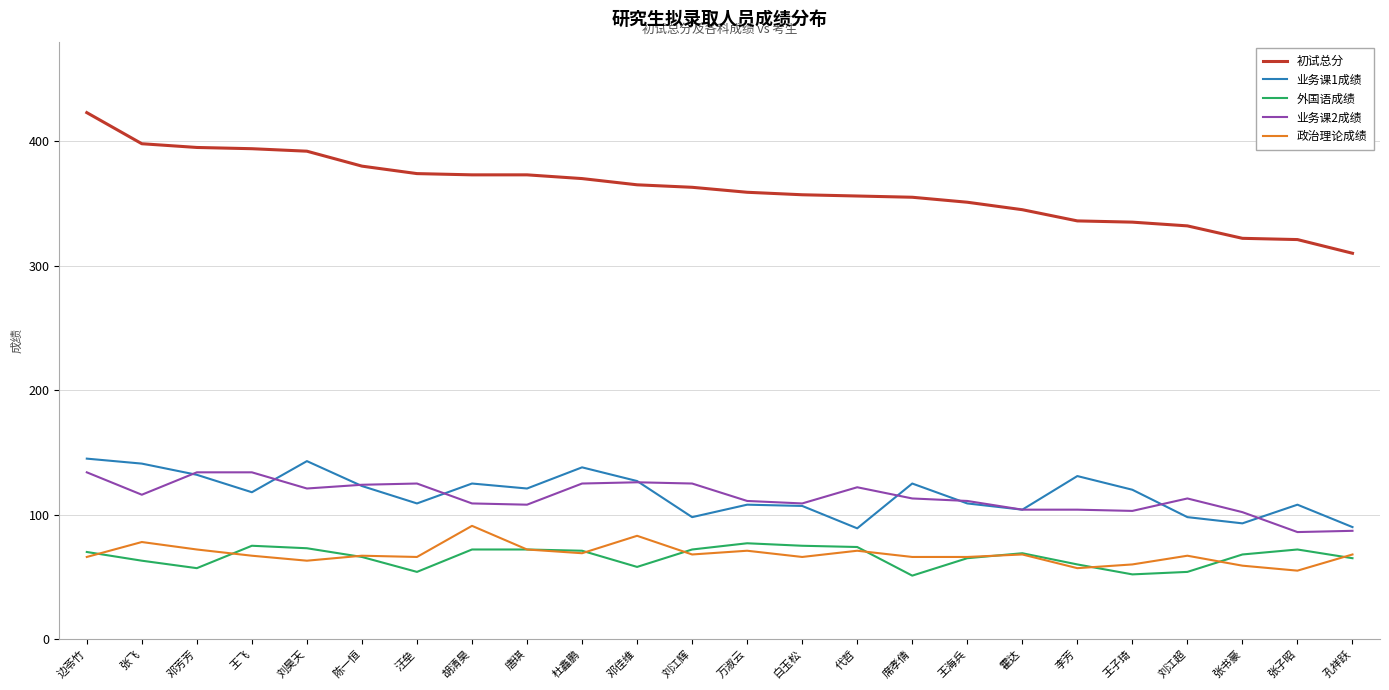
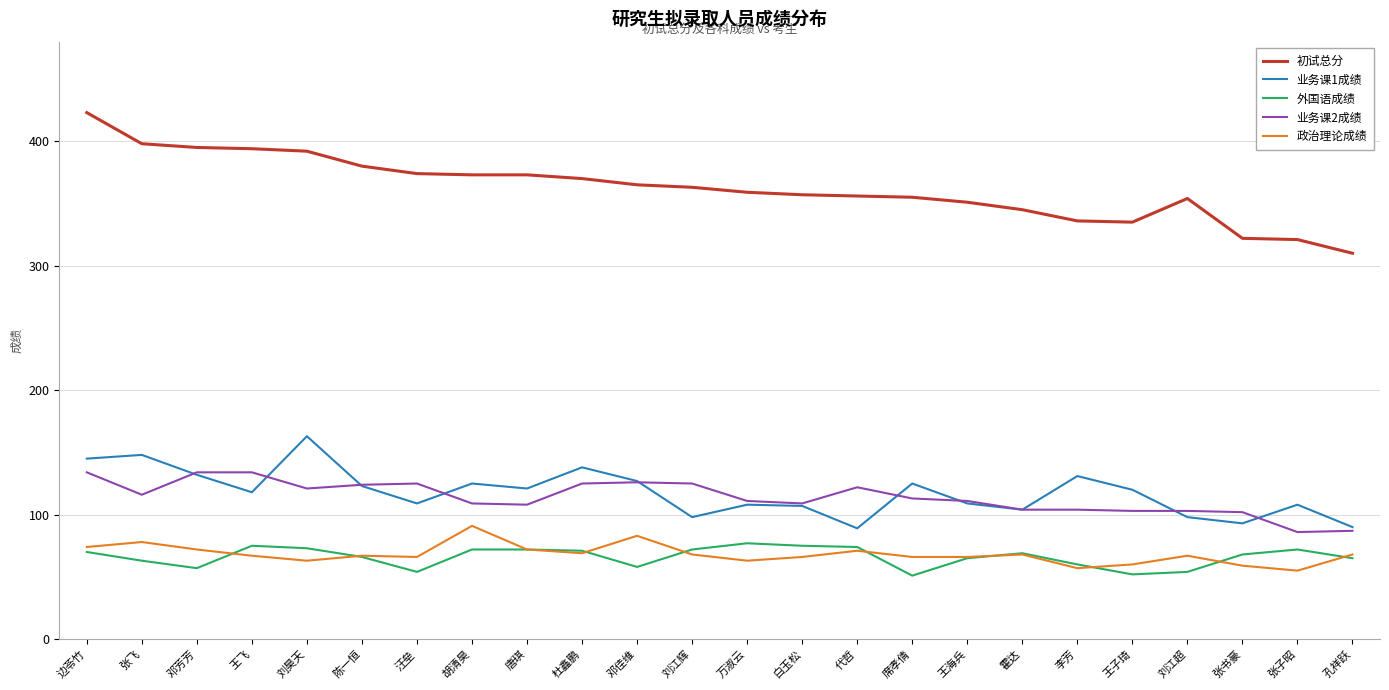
政治理论成绩, 边苓竹: 66 -> 74
业务课1成绩, 张飞: 141 -> 148
业务课1成绩, 刘昊天: 143 -> 163
政治理论成绩, 万淑云: 71 -> 63
初试总分, 刘江超: 332 -> 354
业务课2成绩, 刘江超: 113 -> 103
